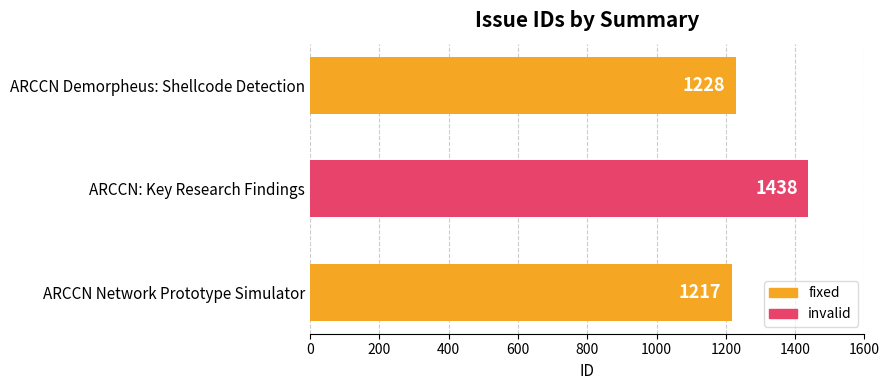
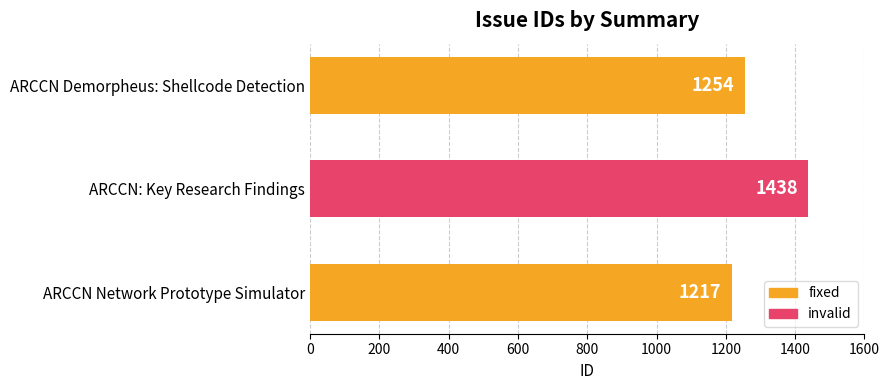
ARCCN Demorpheus: Shellcode Detection: 1228 -> 1254
